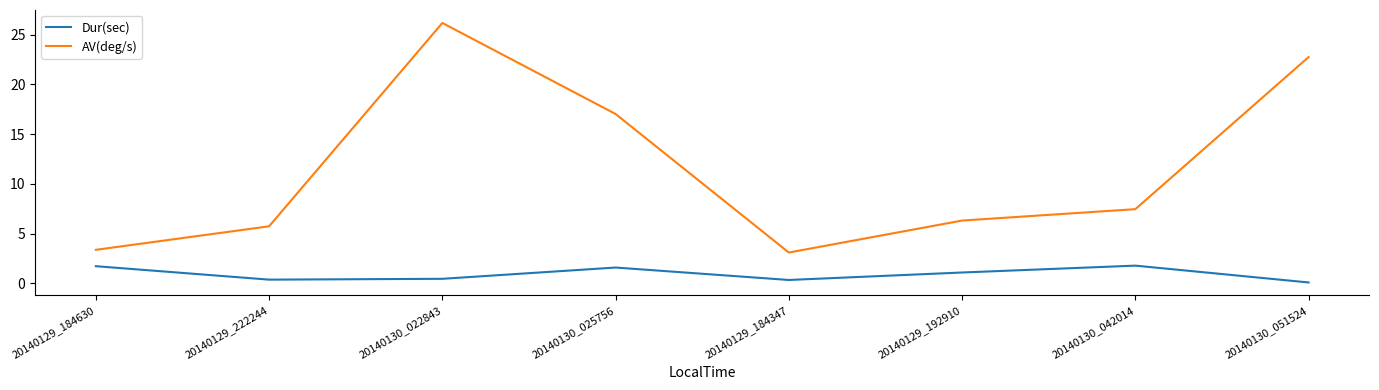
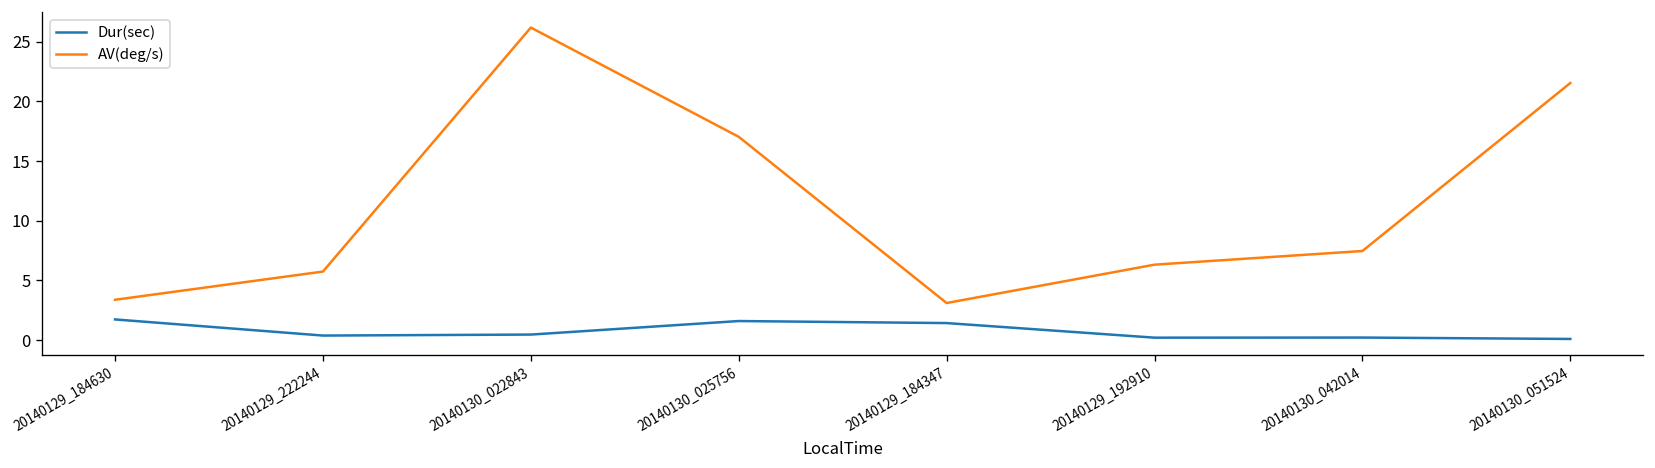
Dur(sec), 20140129_184347: 0 -> 1
Dur(sec), 20140129_192910: 1 -> 0
Dur(sec), 20140130_042014: 2 -> 0
AV(deg/s), 20140130_051524: 23 -> 22
